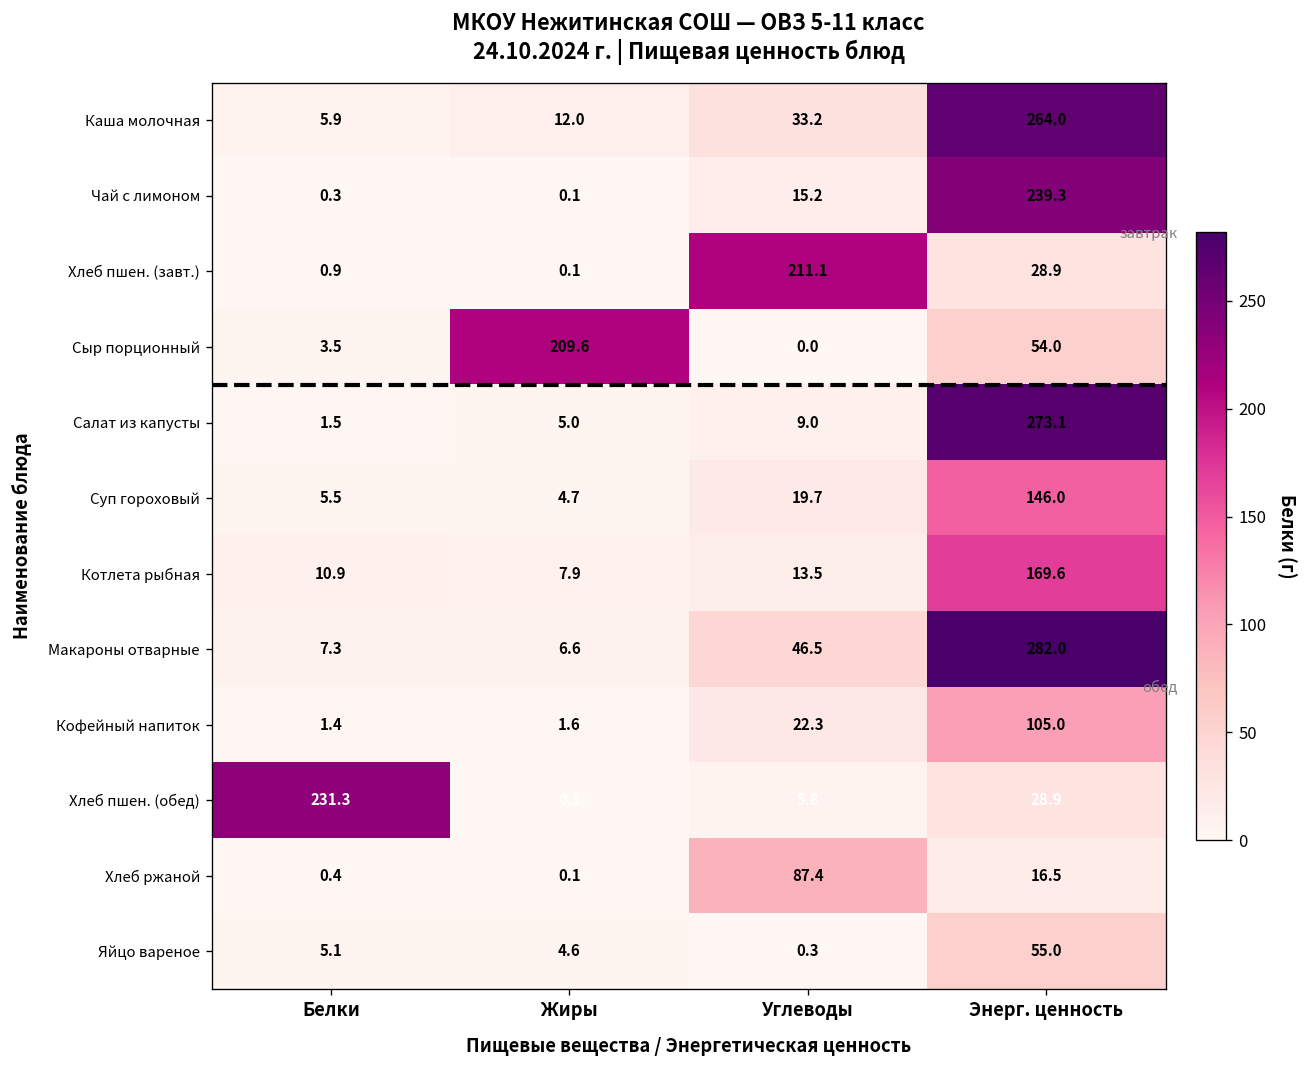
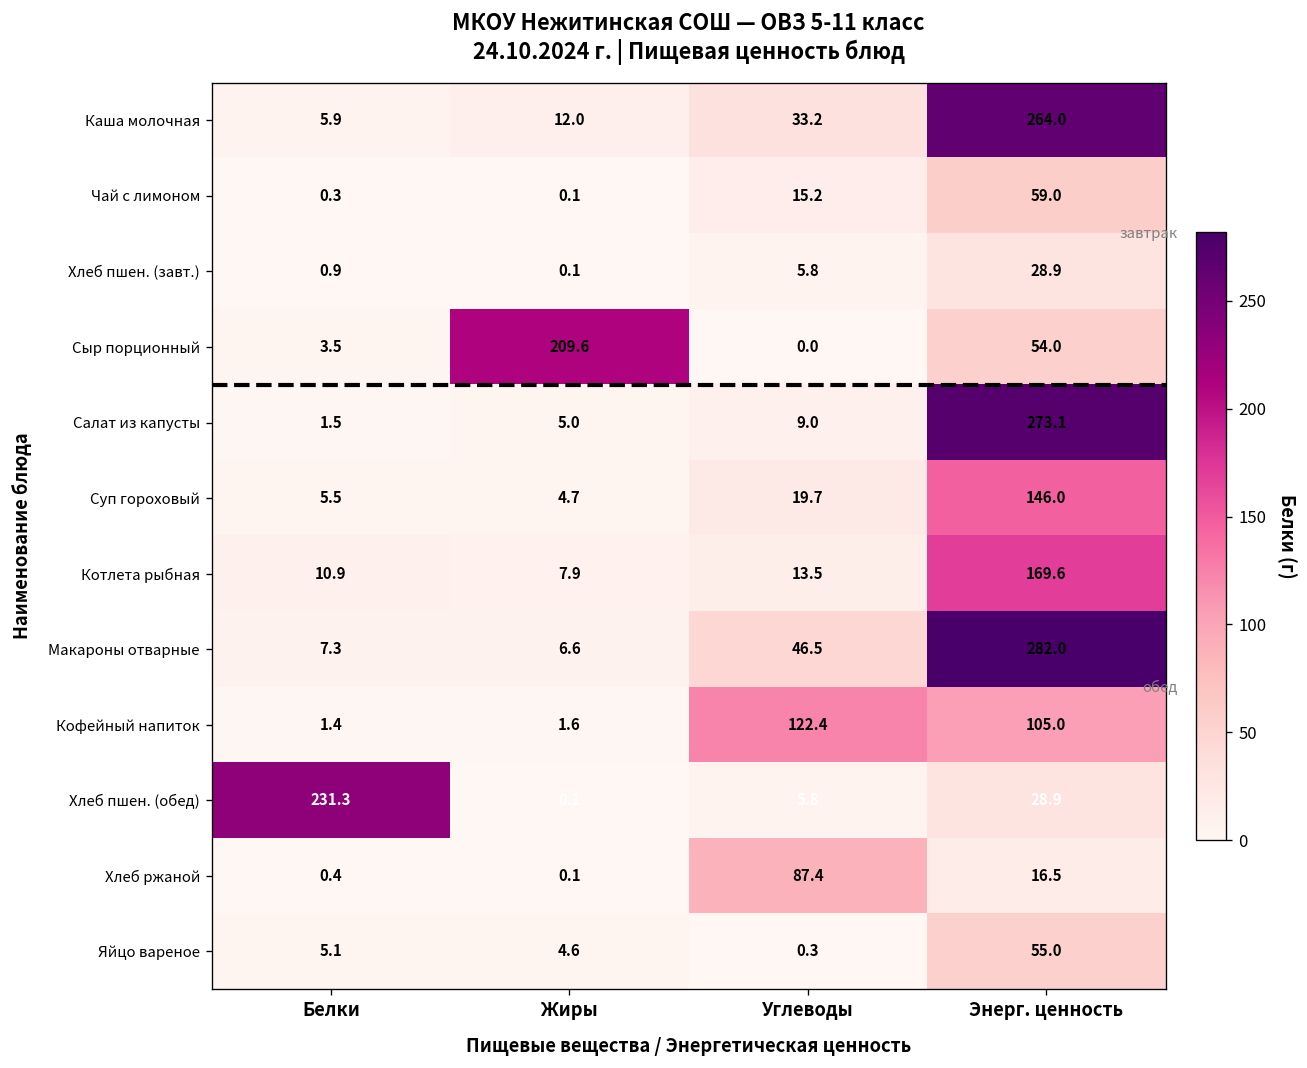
Чай с лимоном, Энерг. ценность: 239.3 -> 59.0
Хлеб пшен. (завт.), Углеводы: 211.1 -> 5.8
Кофейный напиток, Углеводы: 22.3 -> 122.4
